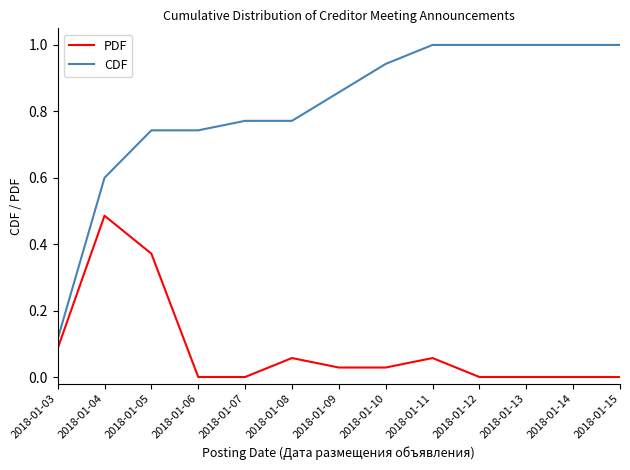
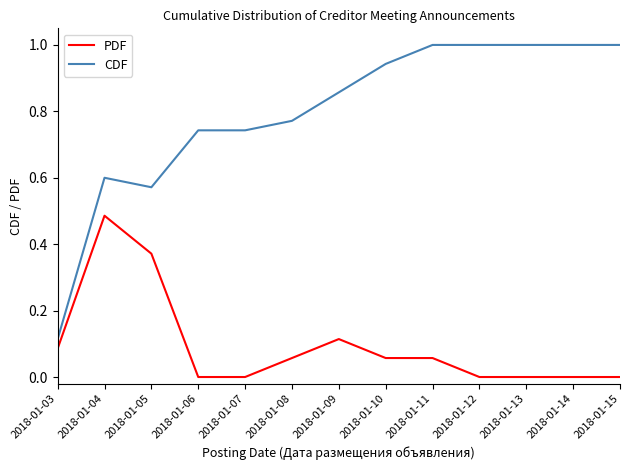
CDF, 2018-01-05: 0.74 -> 0.57
CDF, 2018-01-07: 0.77 -> 0.74
PDF, 2018-01-09: 0.03 -> 0.11
PDF, 2018-01-10: 0.03 -> 0.06
